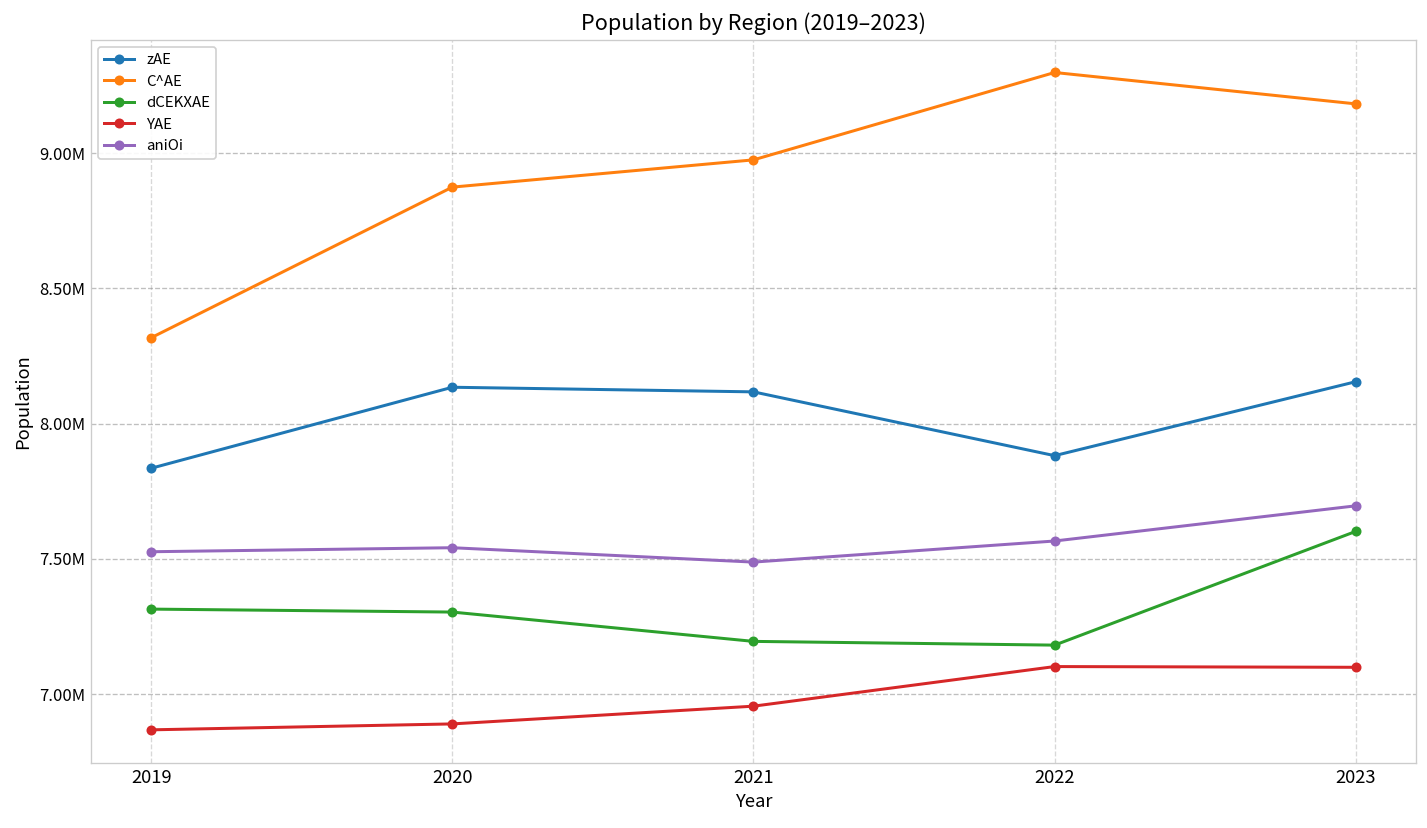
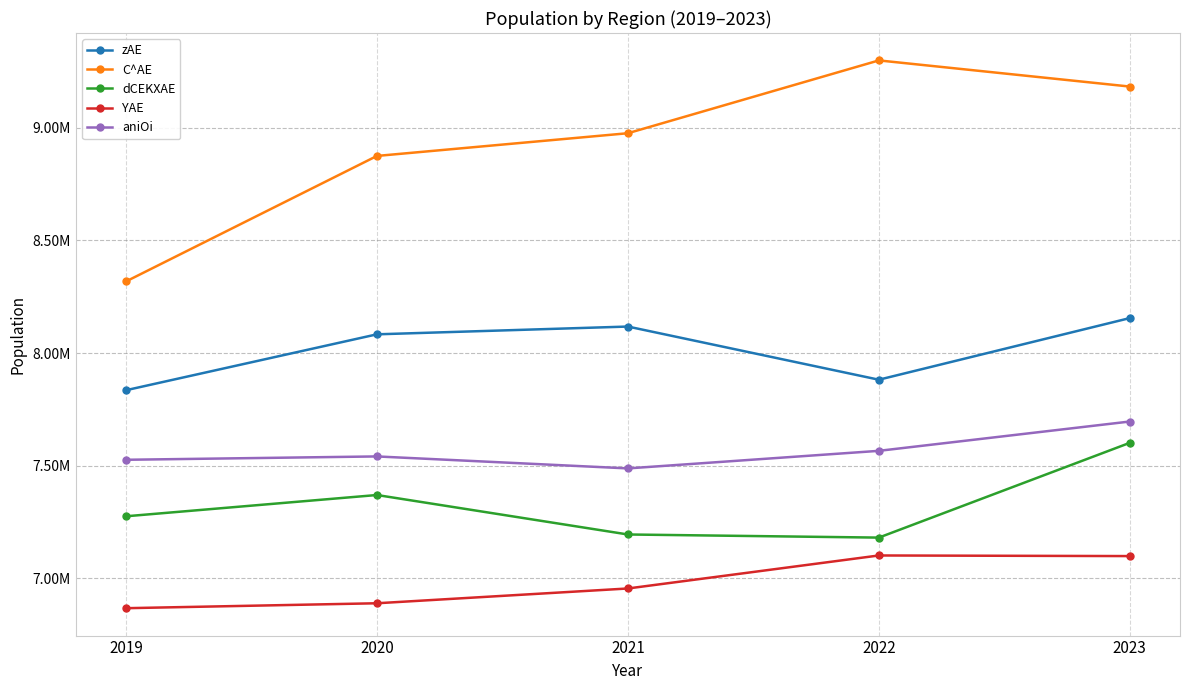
dCEKXAE, 2019: 7310000 -> 7280000
zAE, 2020: 8130000 -> 8080000
dCEKXAE, 2020: 7300000 -> 7370000
